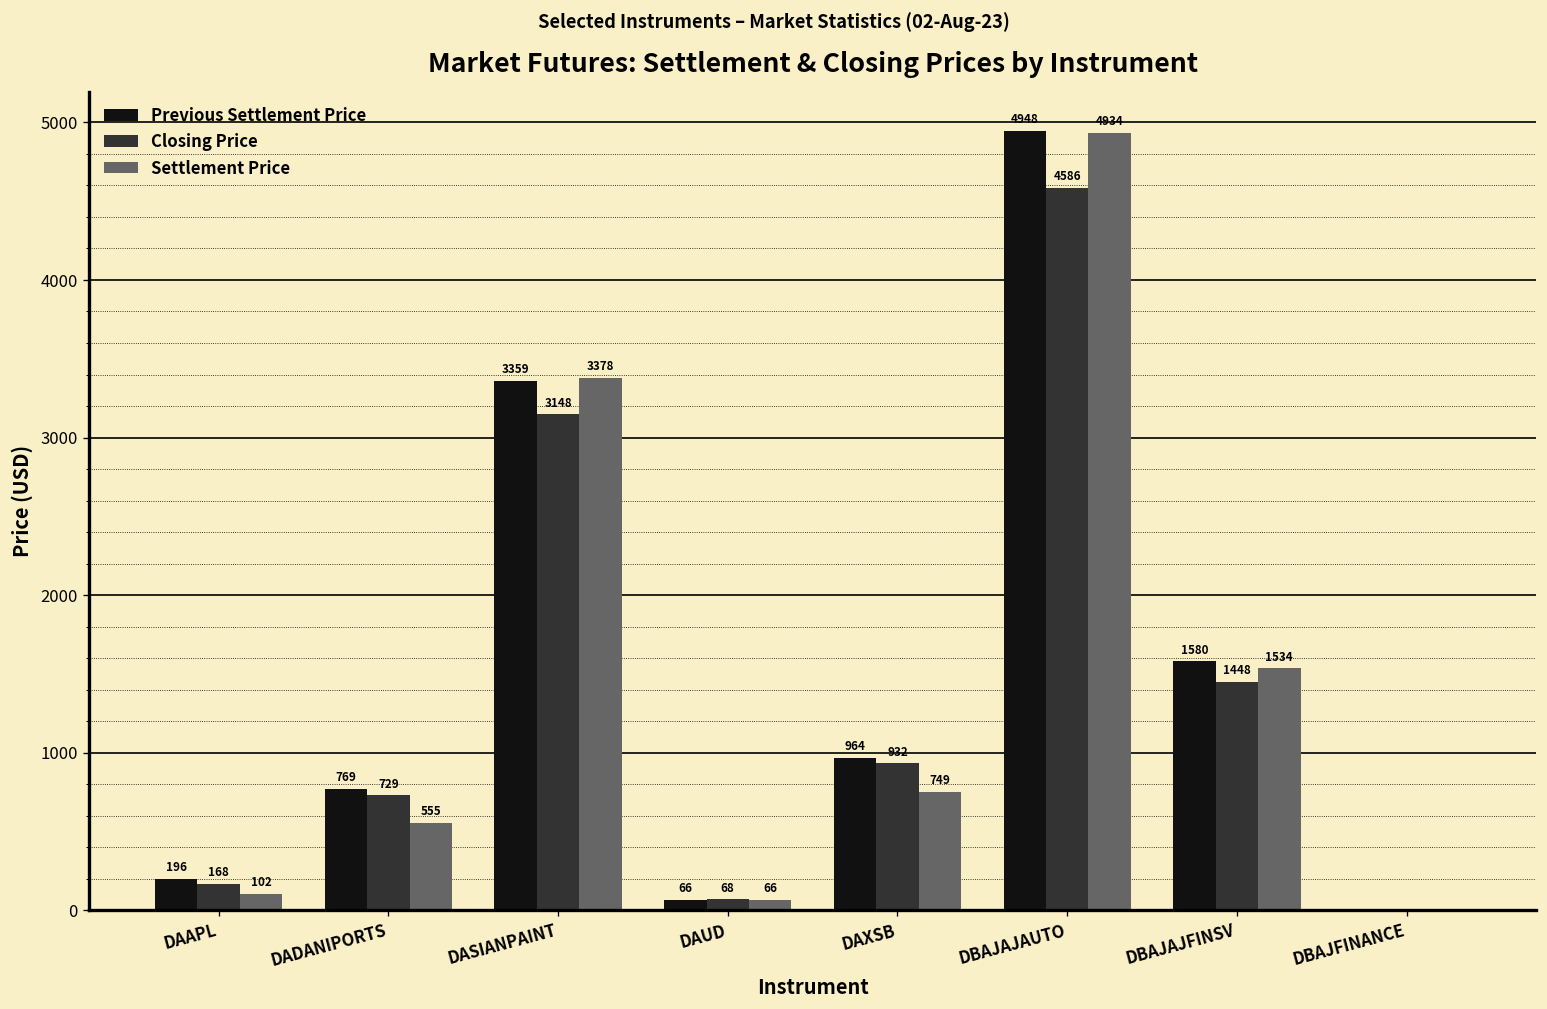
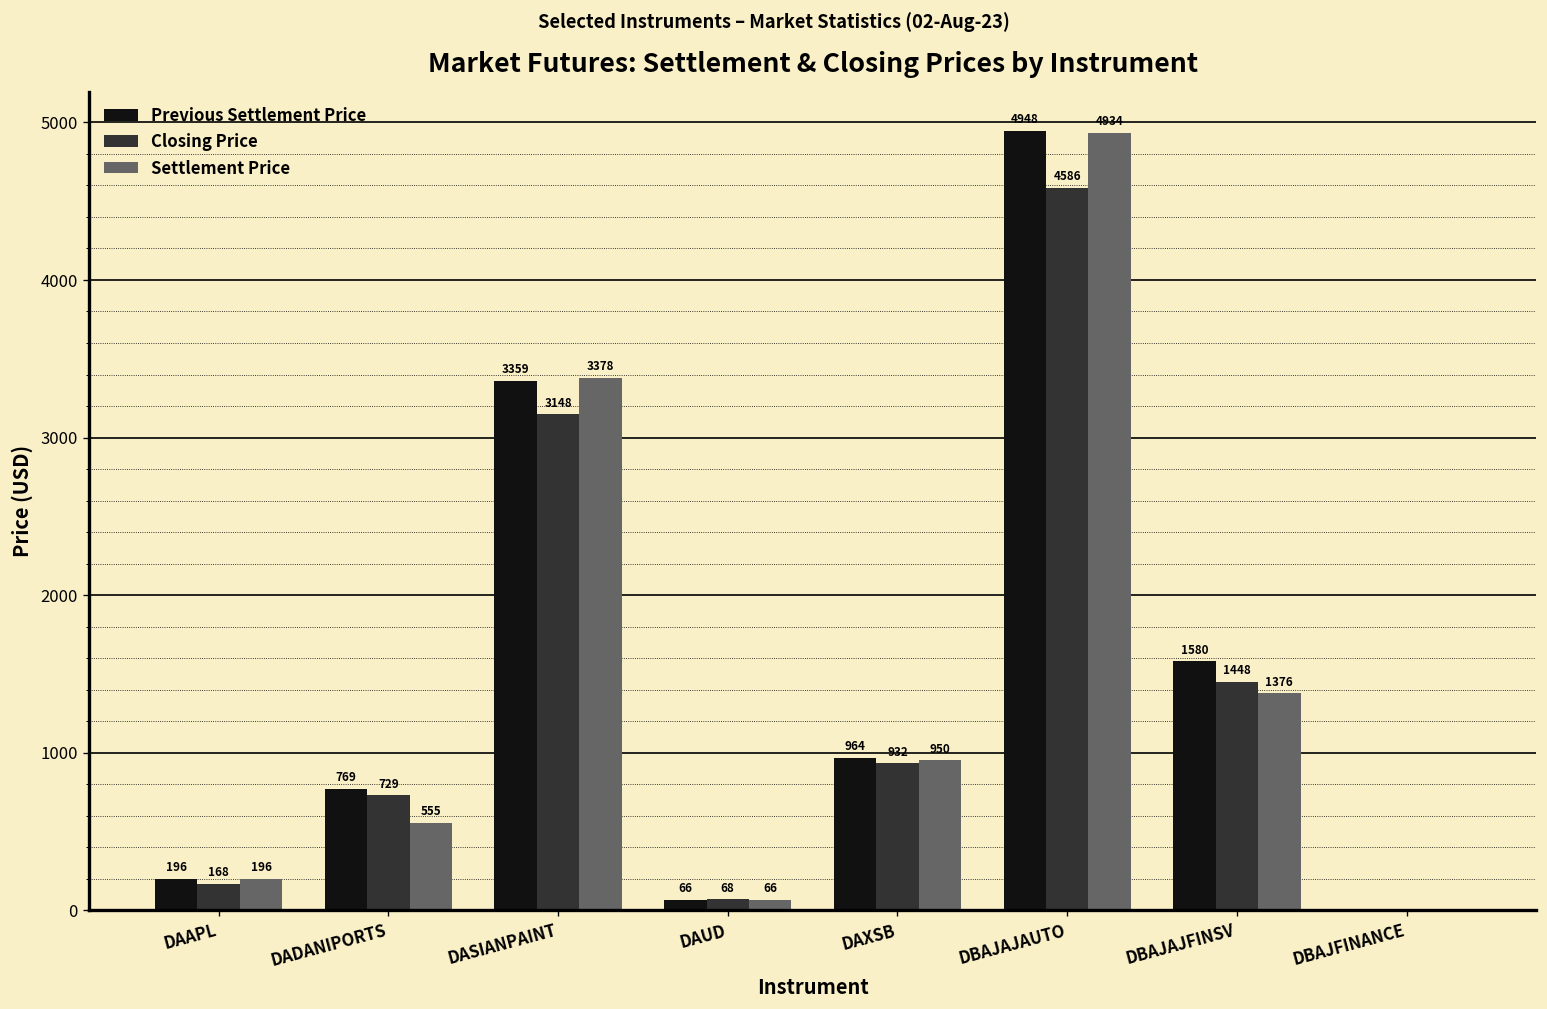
Settlement Price, DAAPL: 102 -> 196
Settlement Price, DAXSB: 749 -> 950
Settlement Price, DBAJAJFINSV: 1534 -> 1376
